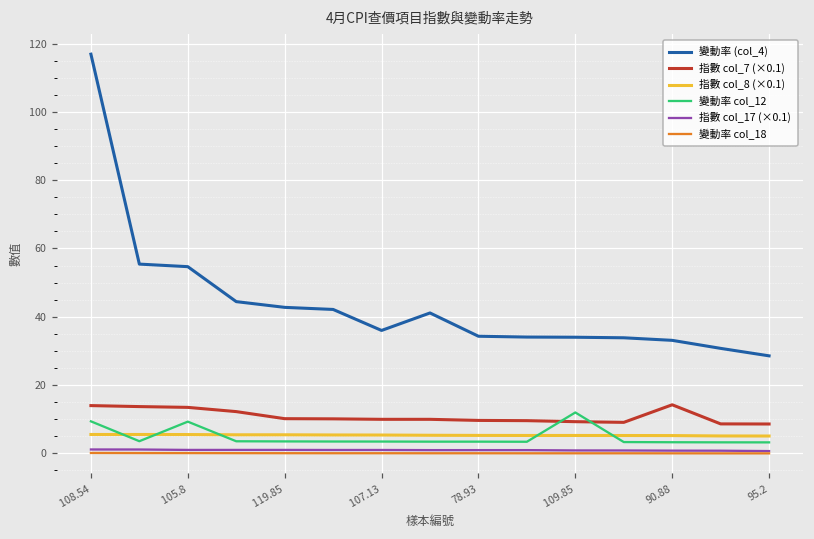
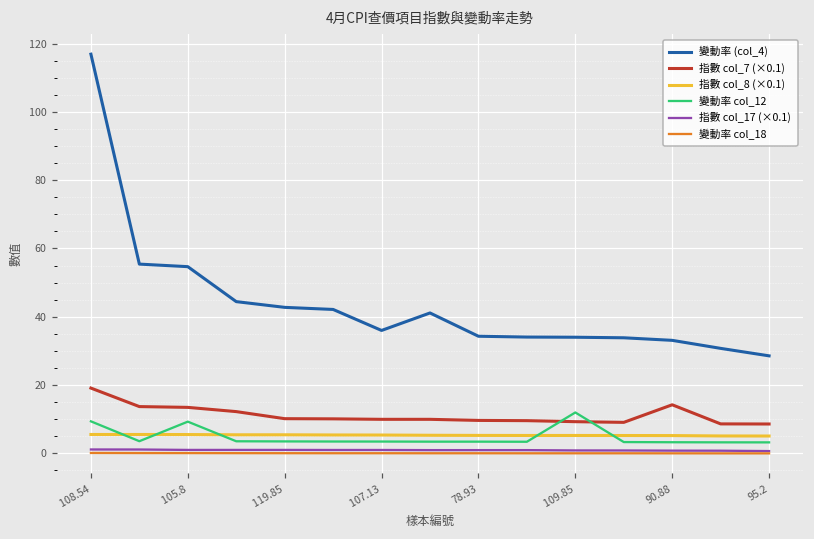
指數 col_7 (×0.1), 108.54: 14 -> 19
